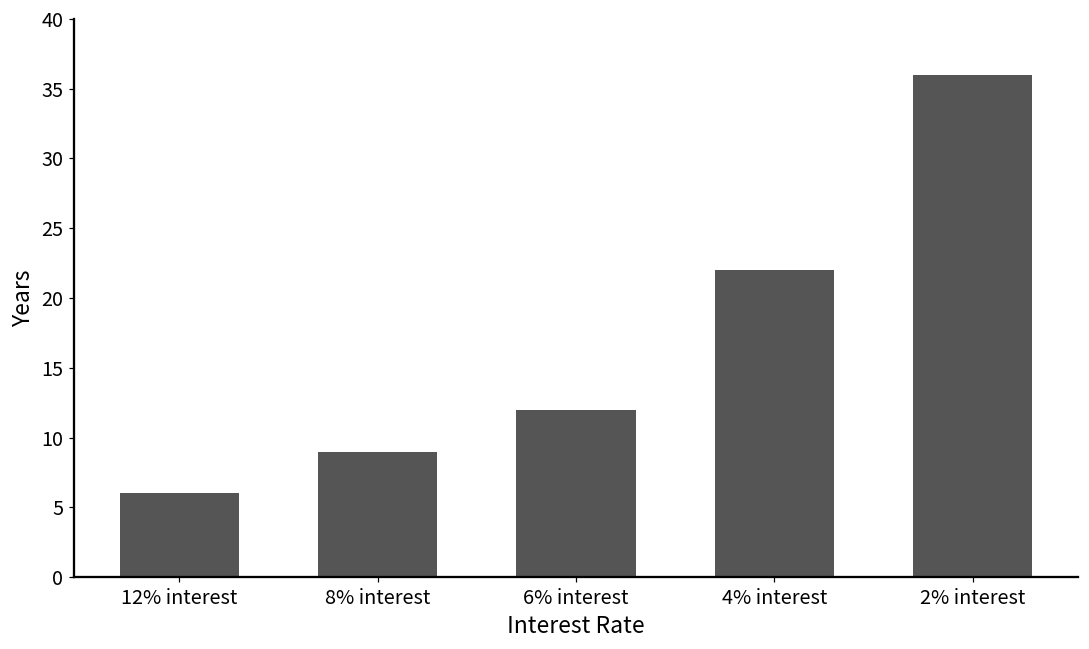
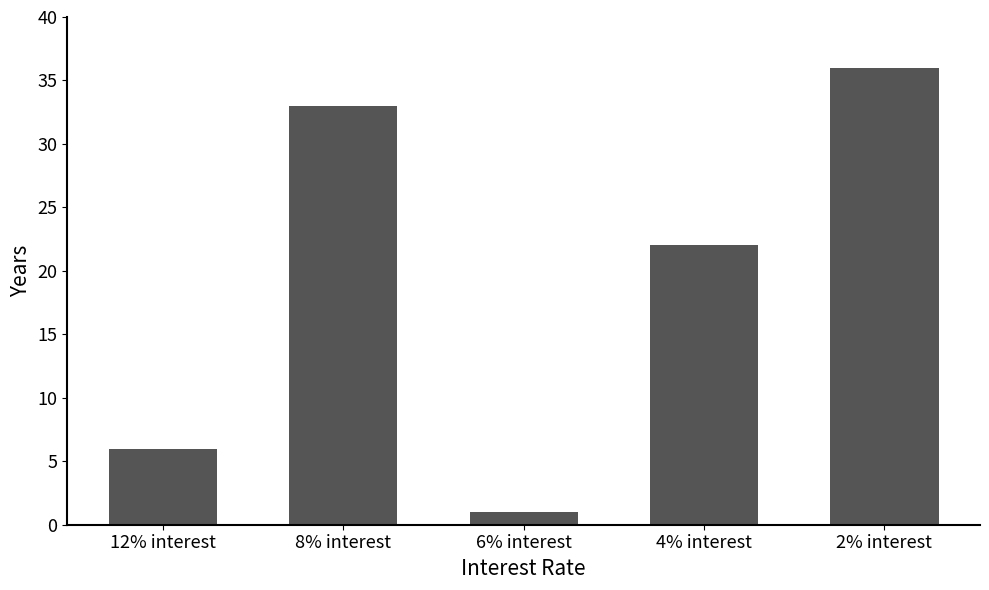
8% interest: 9 -> 33
6% interest: 12 -> 1
